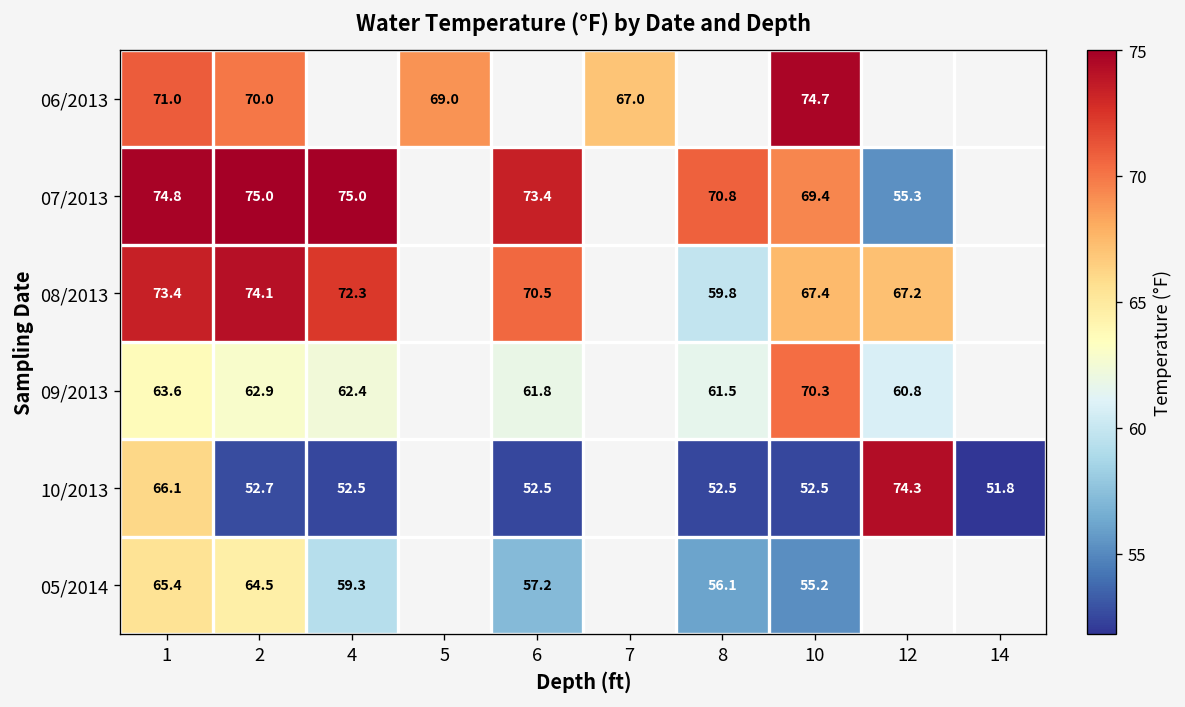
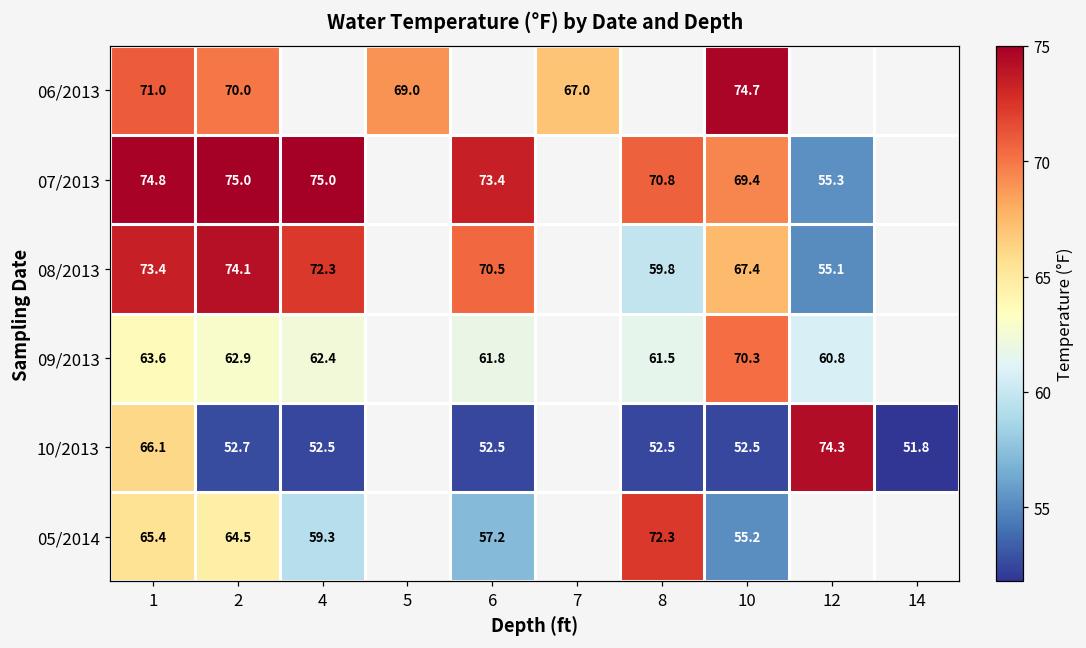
08/2013, 12: 67.2 -> 55.1
05/2014, 8: 56.1 -> 72.3
